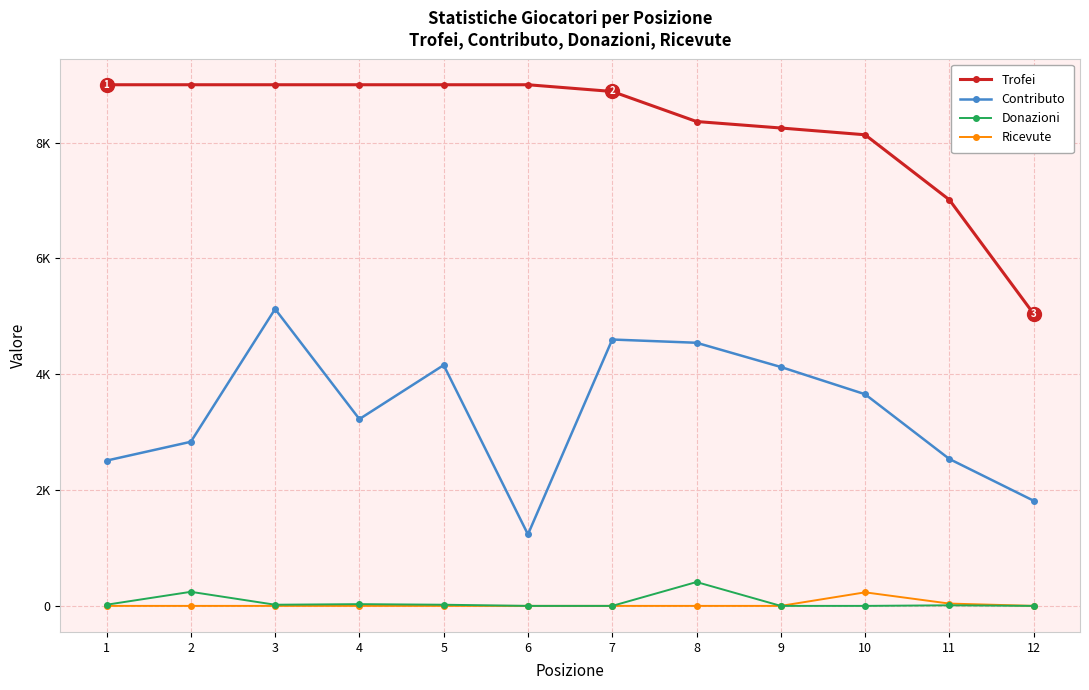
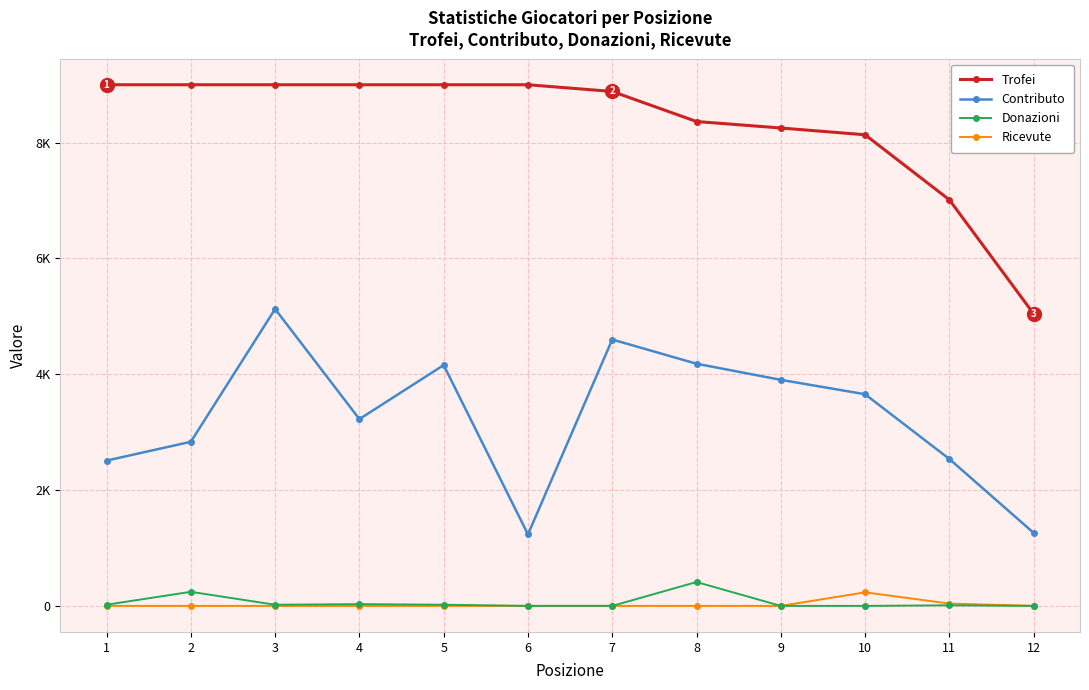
Contributo, 8: 4500 -> 4200
Contributo, 9: 4100 -> 3900
Contributo, 12: 1800 -> 1300
